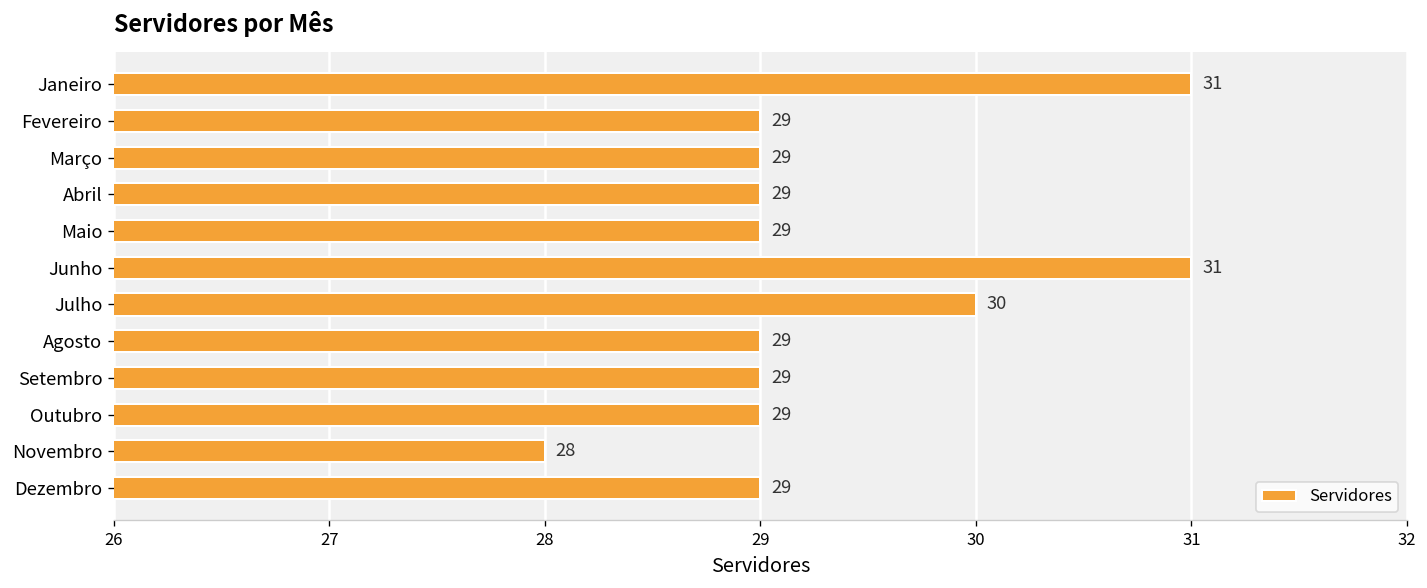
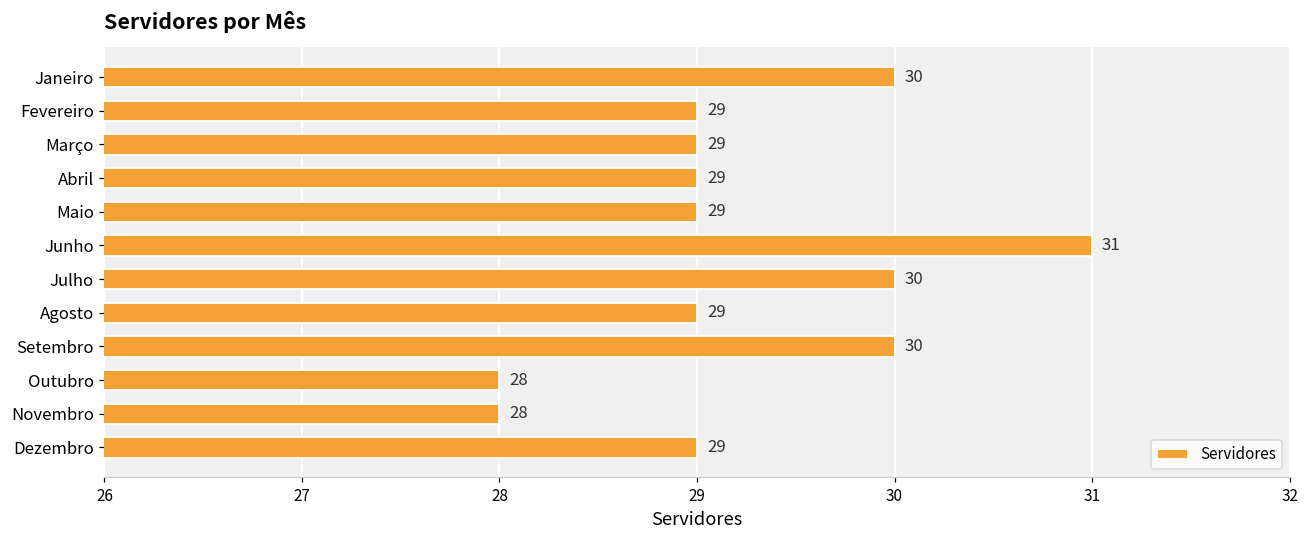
Janeiro: 31 -> 30
Setembro: 29 -> 30
Outubro: 29 -> 28
